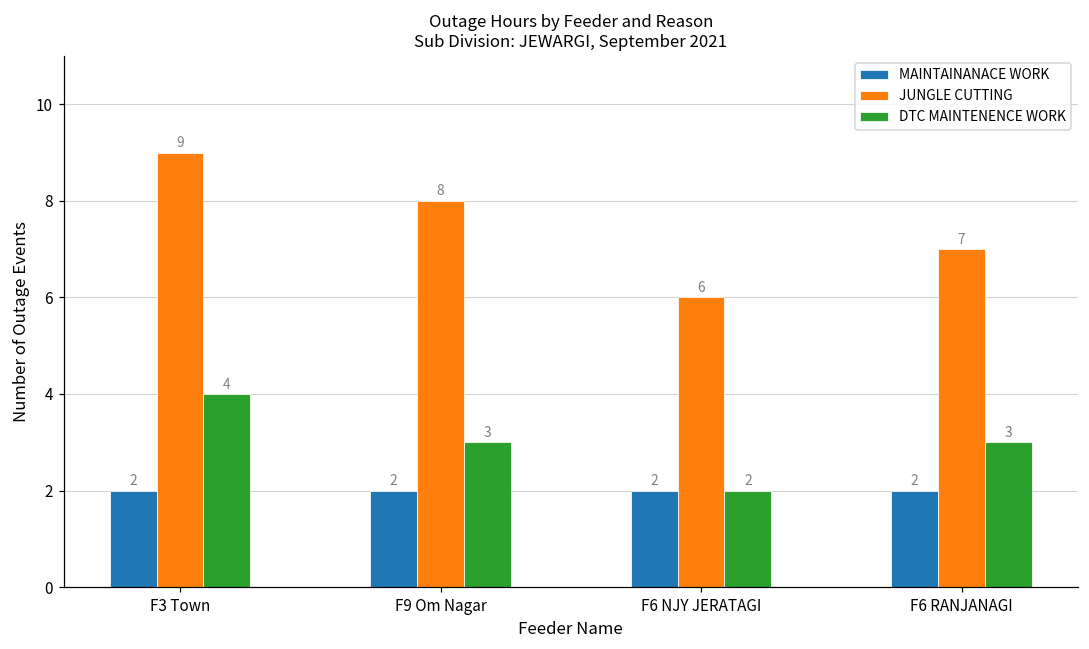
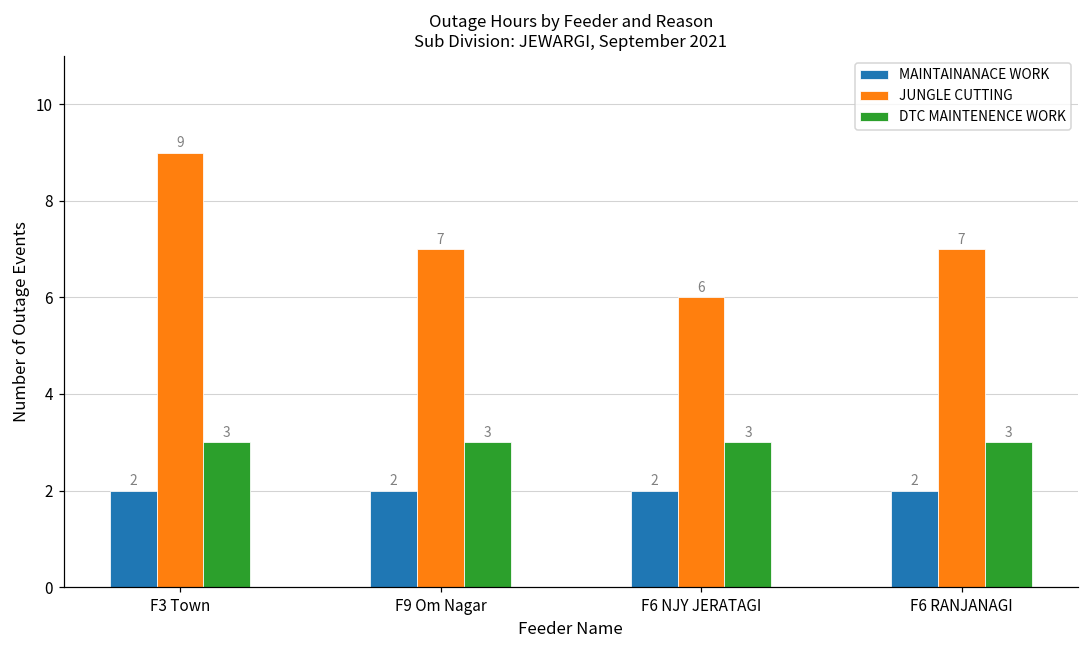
DTC MAINTENENCE WORK, F3 Town: 4 -> 3
JUNGLE CUTTING, F9 Om Nagar: 8 -> 7
DTC MAINTENENCE WORK, F6 NJY JERATAGI: 2 -> 3
